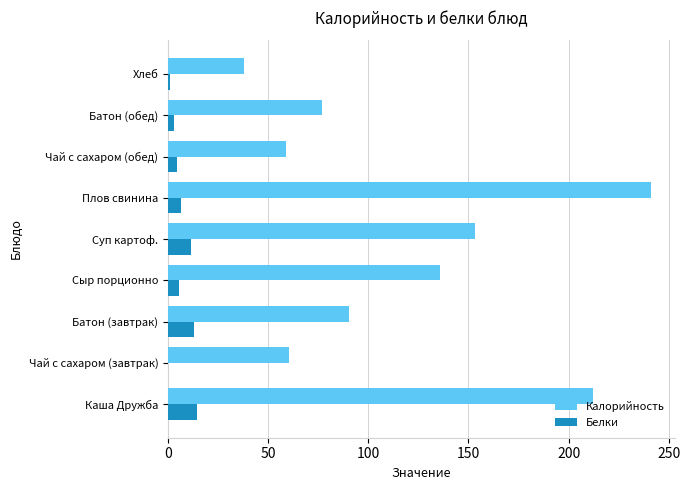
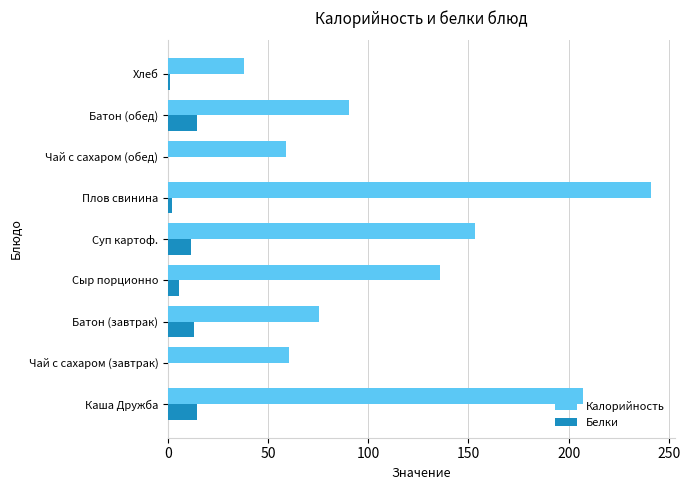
Калорийность, Батон (обед): 77 -> 90
Белки, Батон (обед): 3 -> 14
Белки, Чай с сахаром (обед): 4 -> 0
Белки, Плов свинина: 7 -> 2
Калорийность, Батон (завтрак): 90 -> 76
Калорийность, Каша Дружба: 212 -> 207
